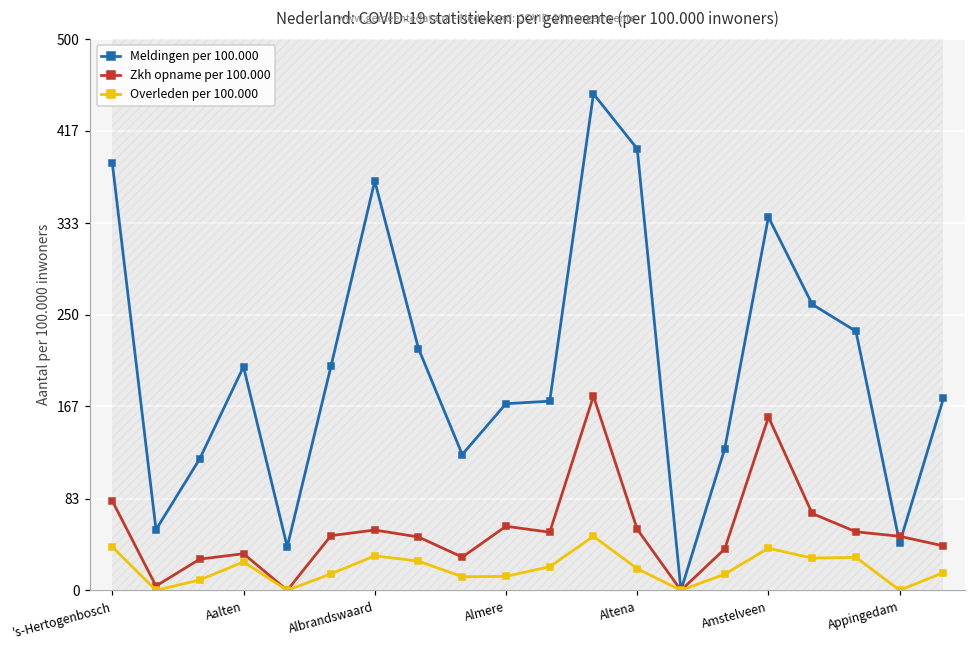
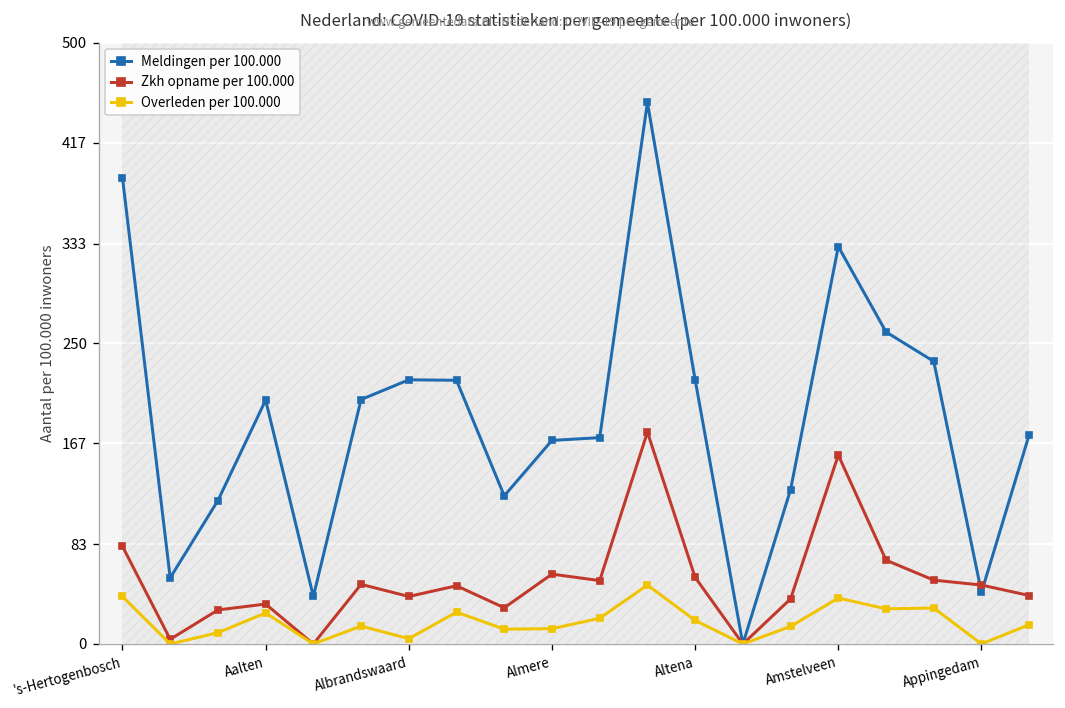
Meldingen per 100.000, Albrandswaard: 371 -> 220
Zkh opname per 100.000, Albrandswaard: 55 -> 40
Overleden per 100.000, Albrandswaard: 31 -> 4
Meldingen per 100.000, Altena: 401 -> 220
Meldingen per 100.000, Amstelveen: 339 -> 331
